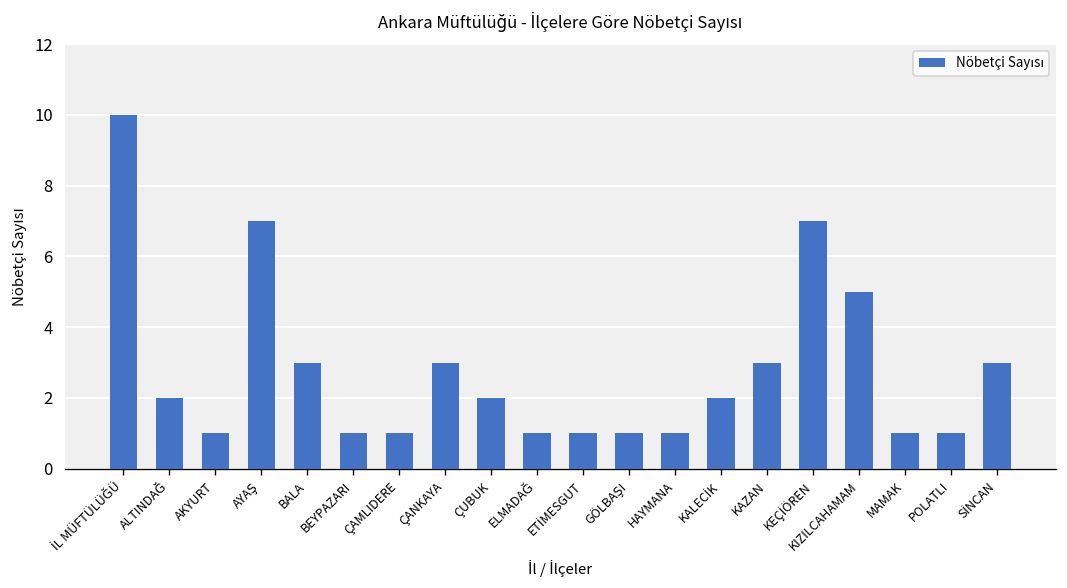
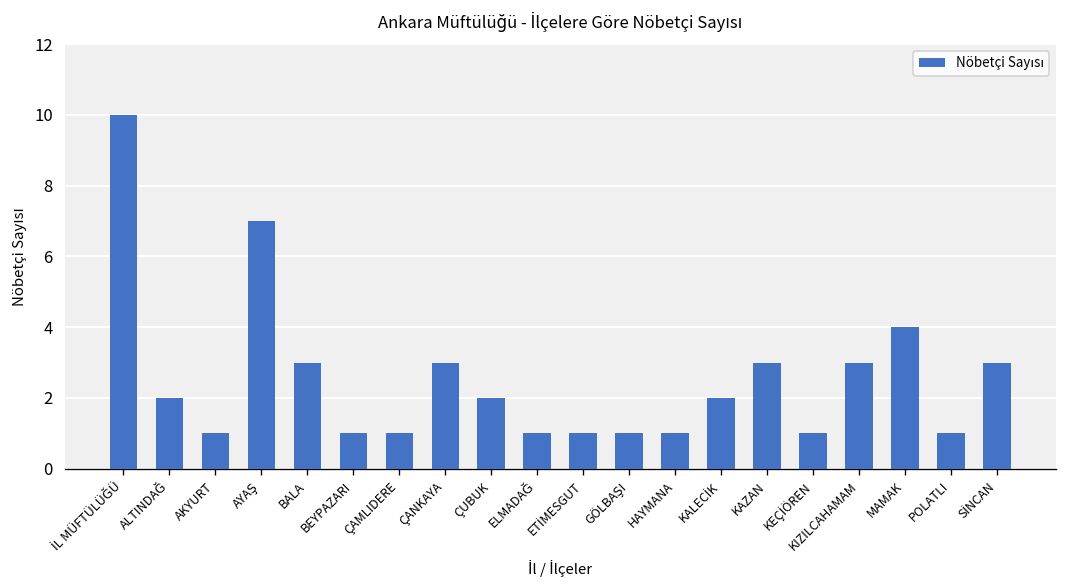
KEÇİÖREN: 7 -> 1
KIZILCAHAMAM: 5 -> 3
MAMAK: 1 -> 4
